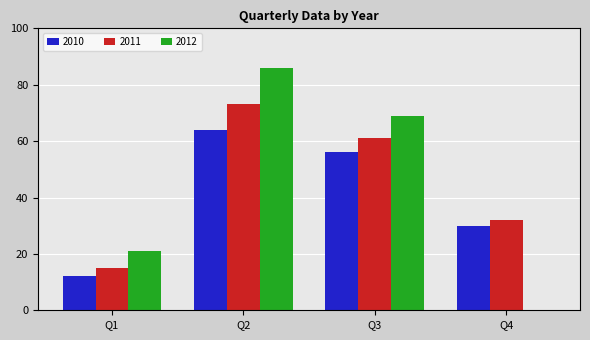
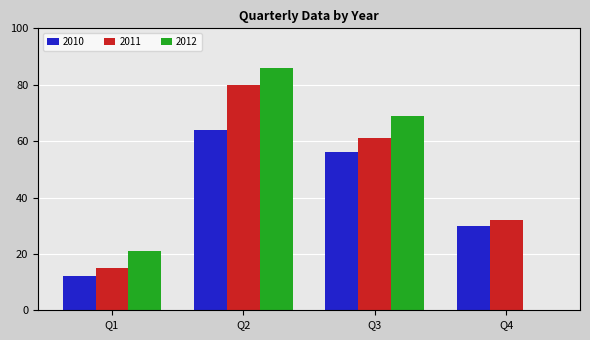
2011, Q2: 73 -> 80
